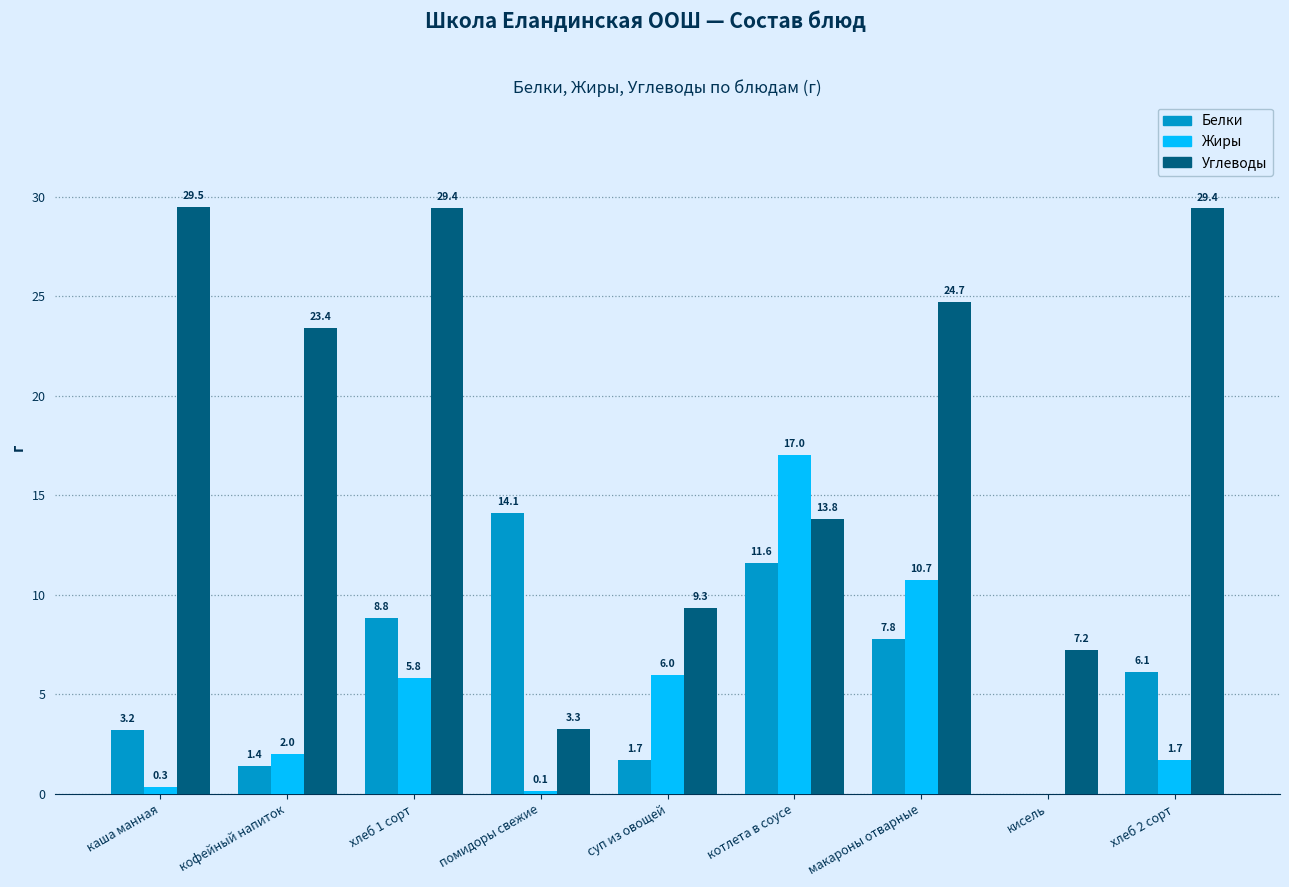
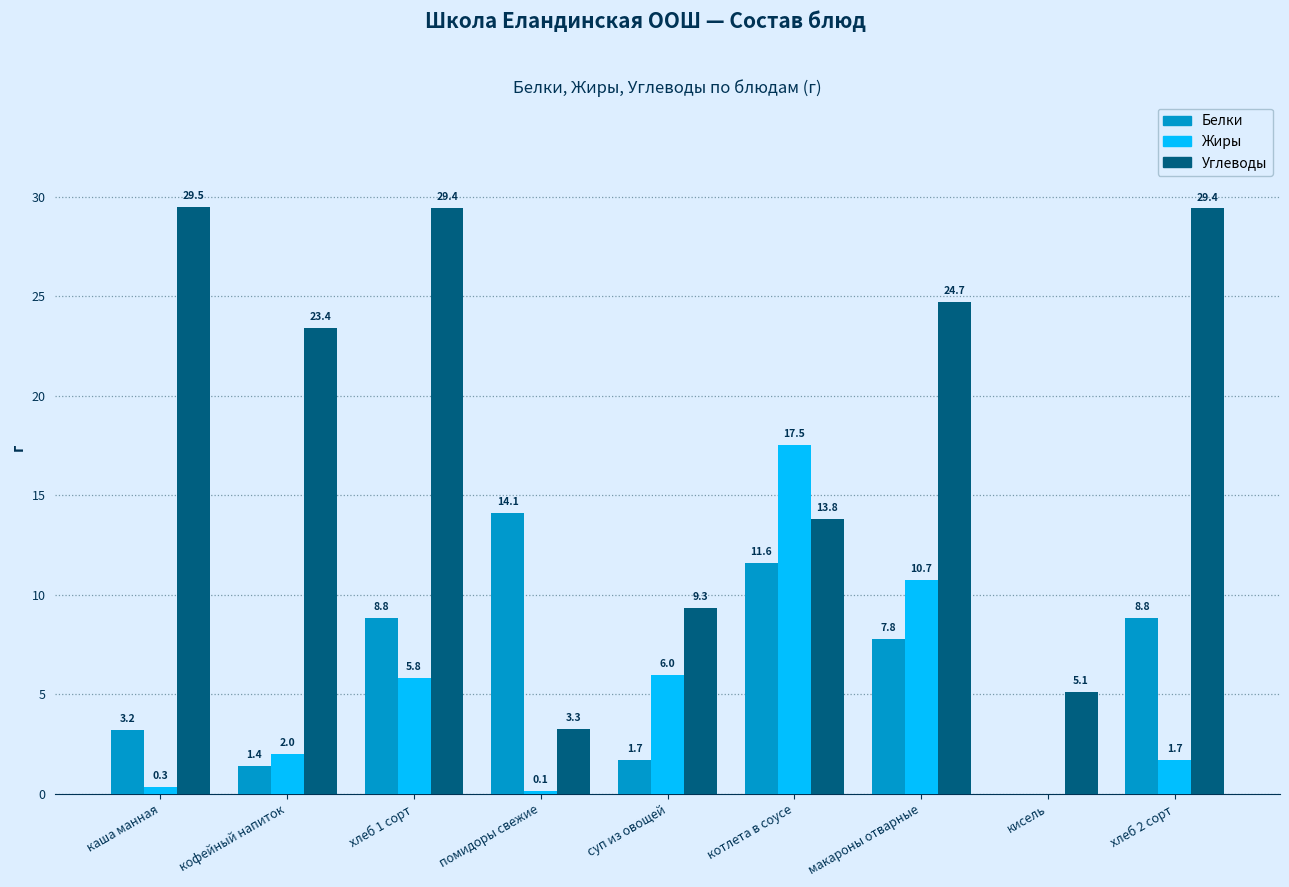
Жиры, котлета в соусе: 17.0 -> 17.5
Углеводы, кисель: 7.2 -> 5.1
Белки, хлеб 2 сорт: 6.1 -> 8.8
